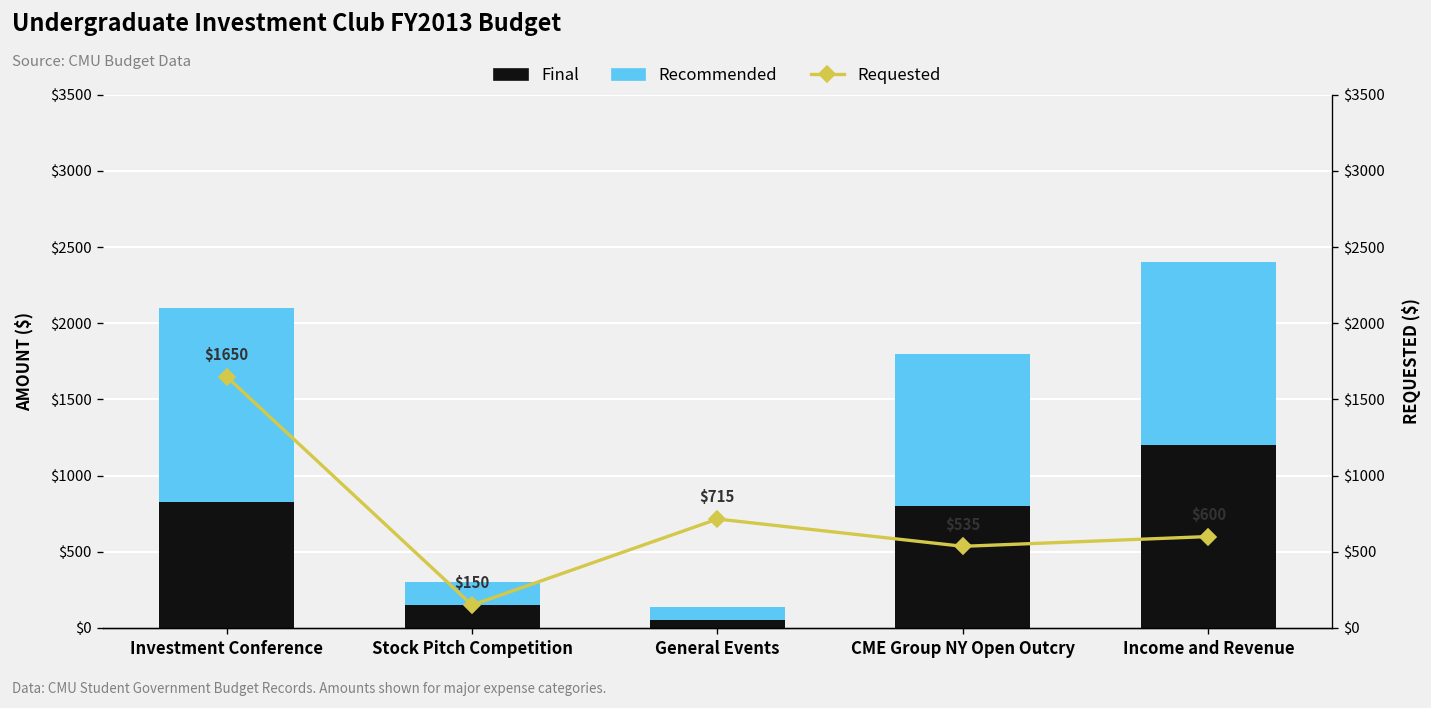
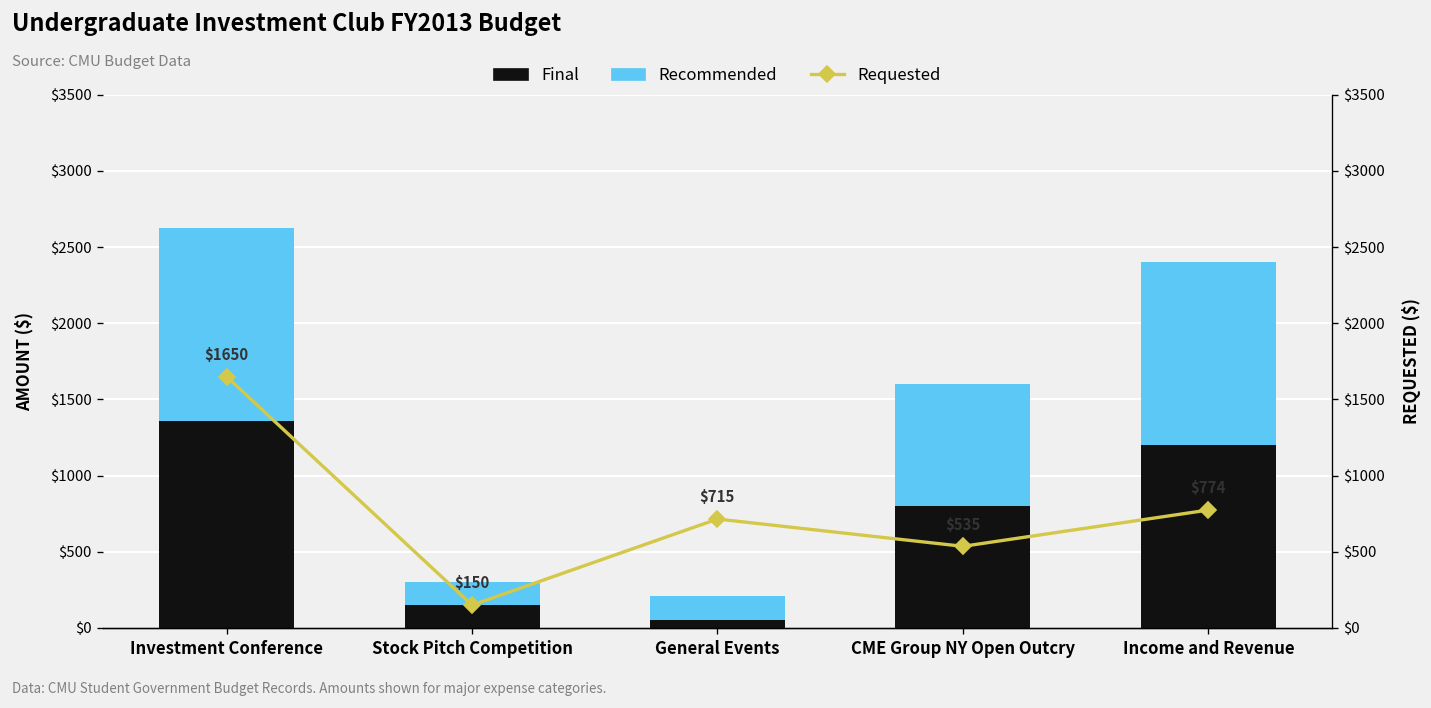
Final, Investment Conference: $830 -> $1360
Recommended, General Events: $90 -> $160
Recommended, CME Group NY Open Outcry: $1000 -> $800
Requested, Income and Revenue: $600 -> $770
